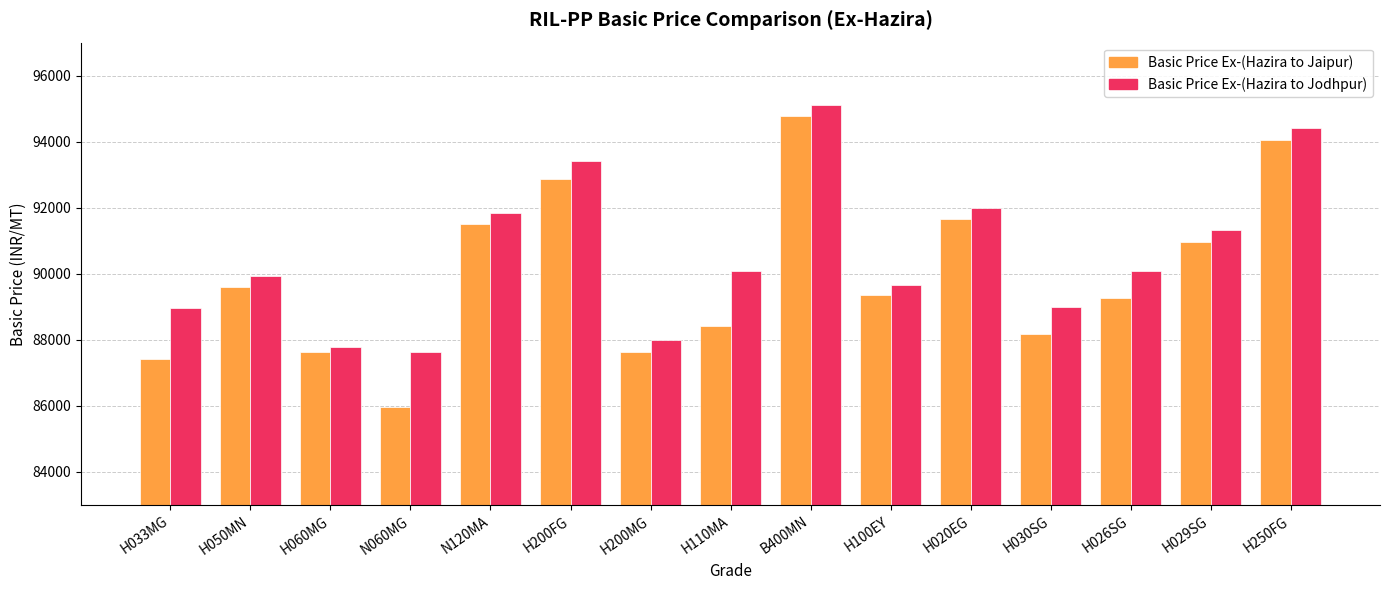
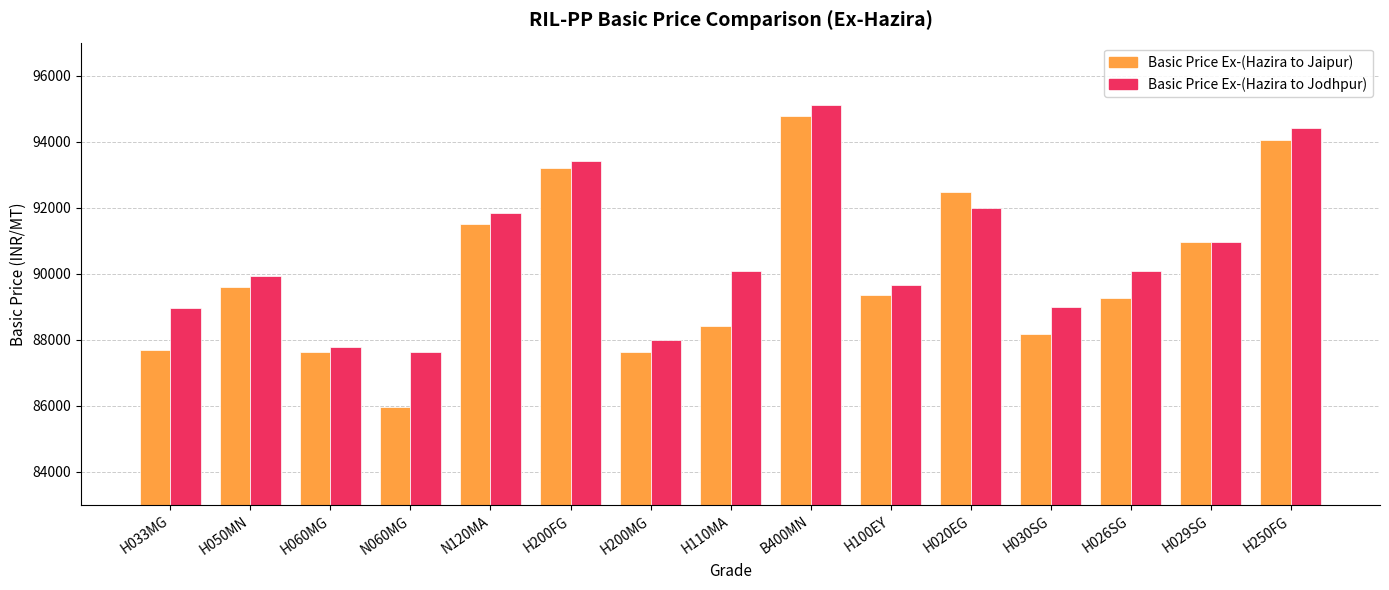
Basic Price Ex-(Hazira to Jaipur), H033MG: 87400 -> 87700
Basic Price Ex-(Hazira to Jaipur), H200FG: 92900 -> 93200
Basic Price Ex-(Hazira to Jaipur), H020EG: 91700 -> 92500
Basic Price Ex-(Hazira to Jodhpur), H029SG: 91300 -> 91000
